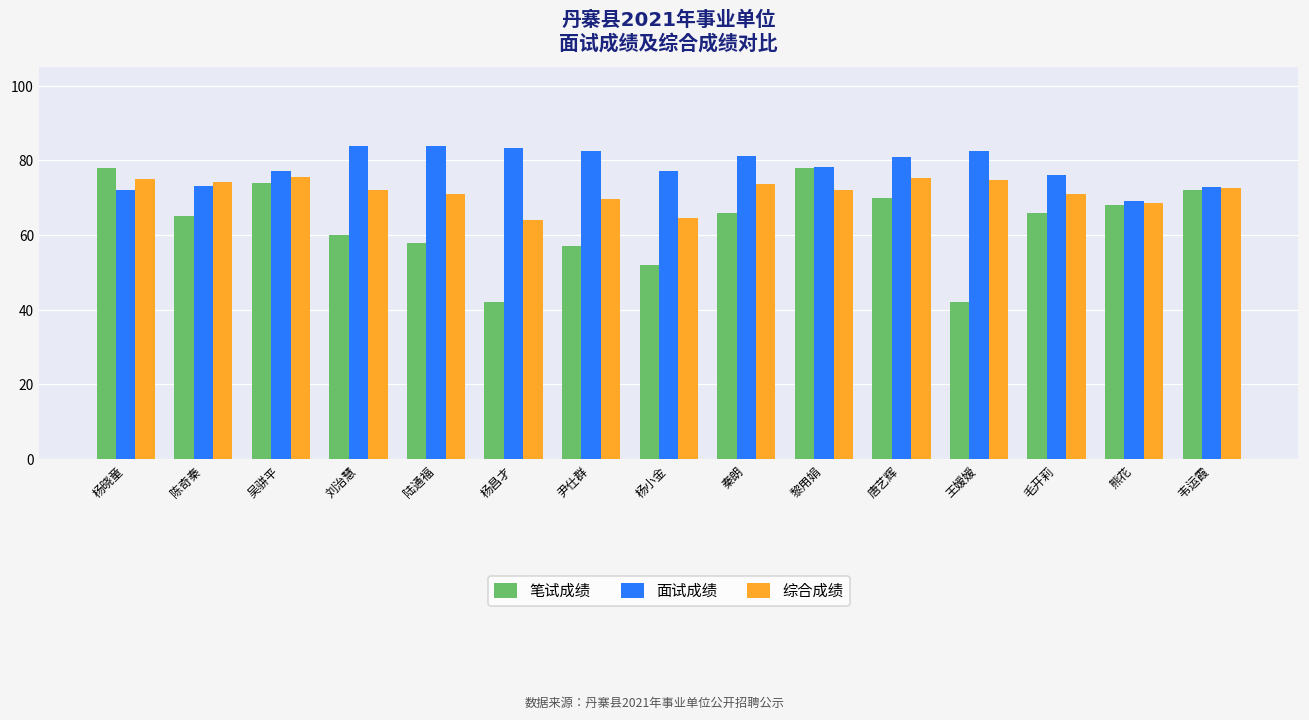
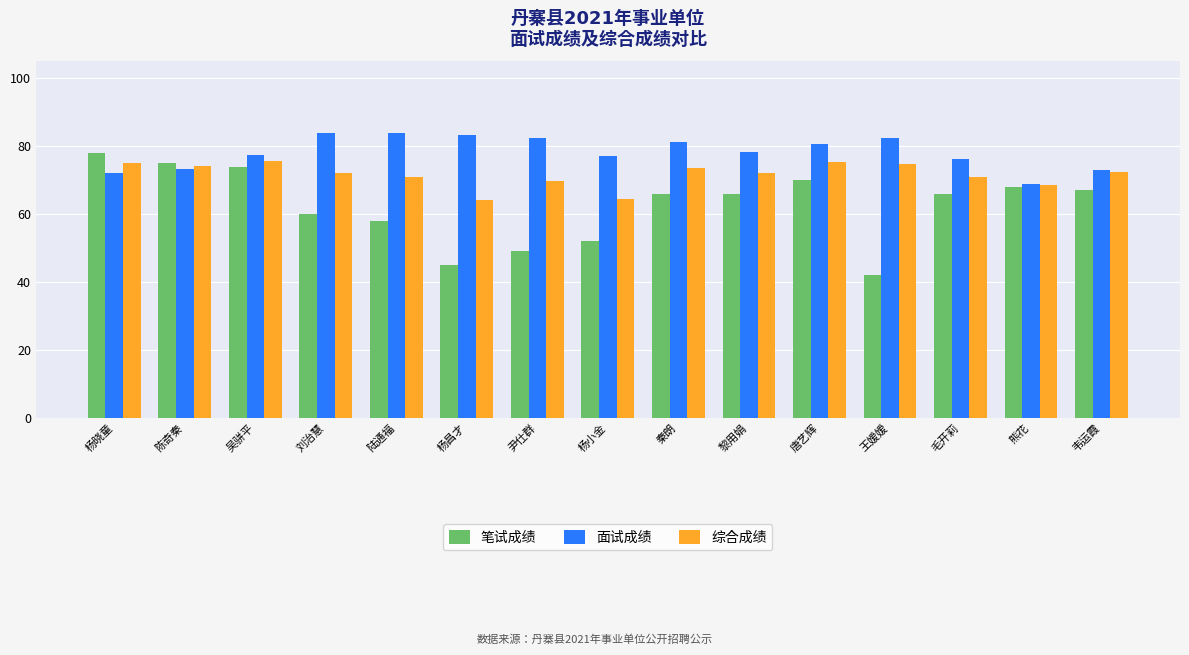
笔试成绩, 陈奇秦: 65 -> 75
笔试成绩, 杨昌才: 42 -> 45
笔试成绩, 尹仕群: 57 -> 49
笔试成绩, 黎用娟: 78 -> 66
笔试成绩, 韦运霞: 72 -> 67
